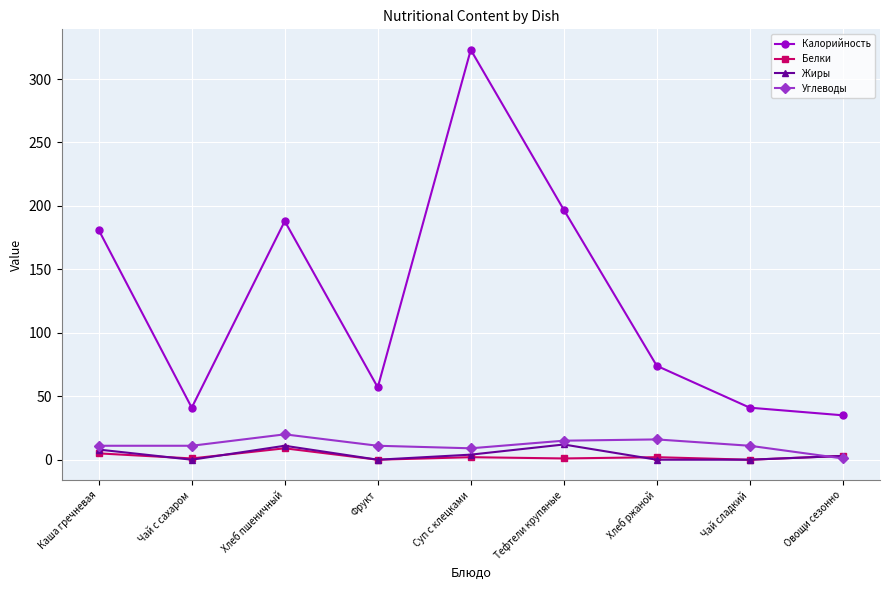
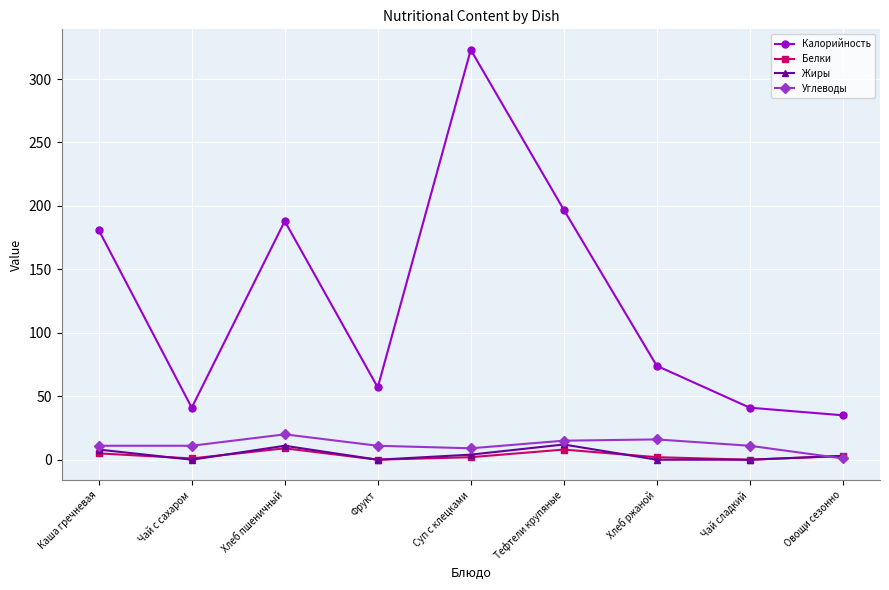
Белки, Тефтели крупяные: 1 -> 8
